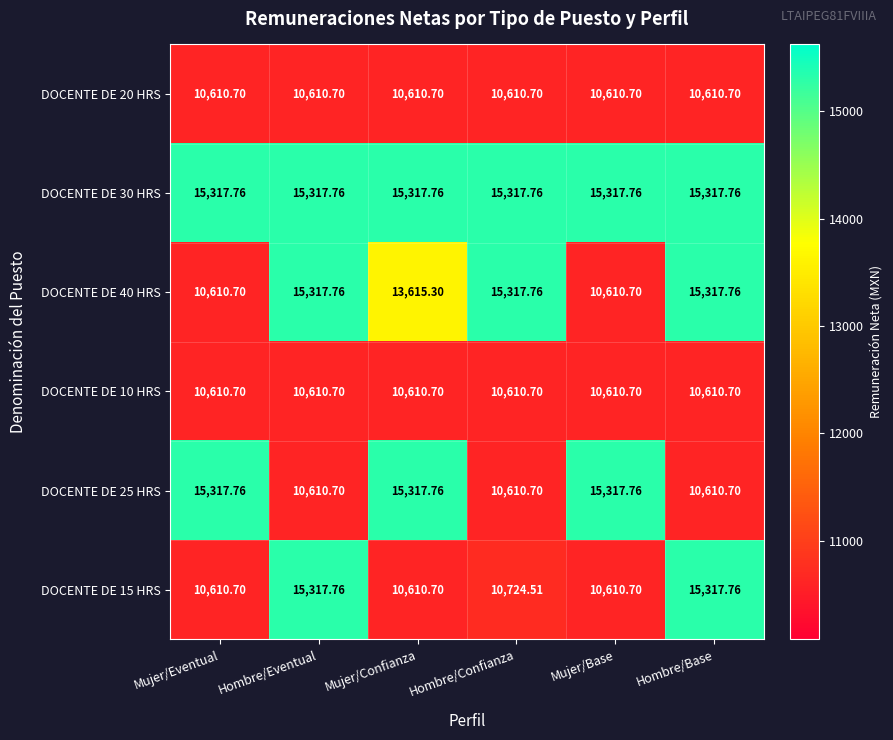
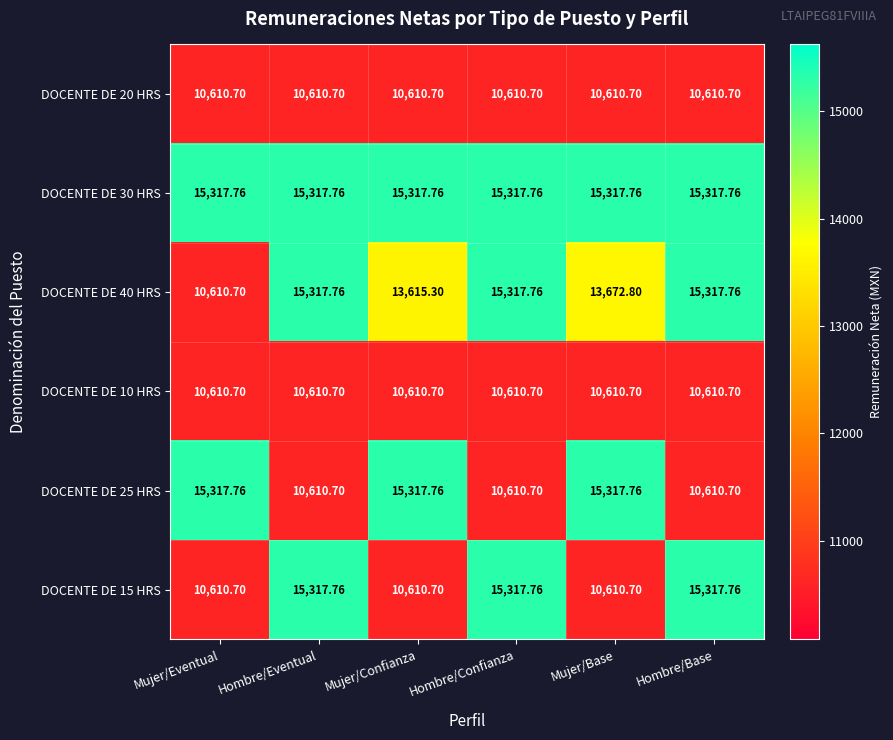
DOCENTE DE 40 HRS, Mujer/Base: 10,610.70 -> 13,672.80
DOCENTE DE 15 HRS, Hombre/Confianza: 10,724.51 -> 15,317.76
